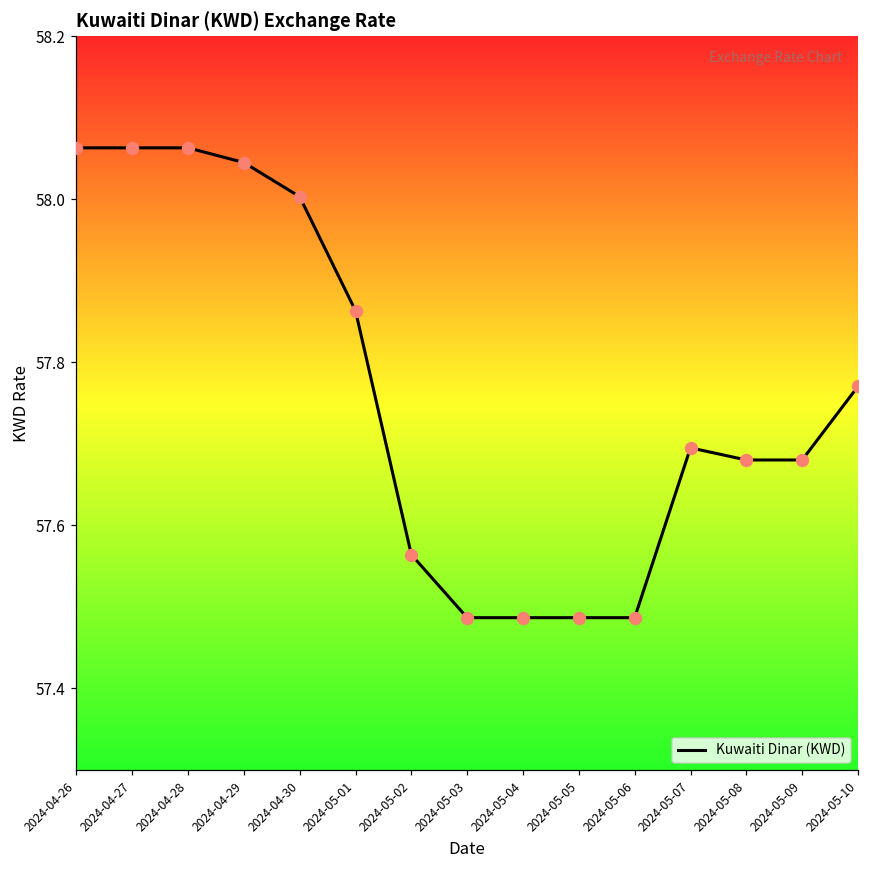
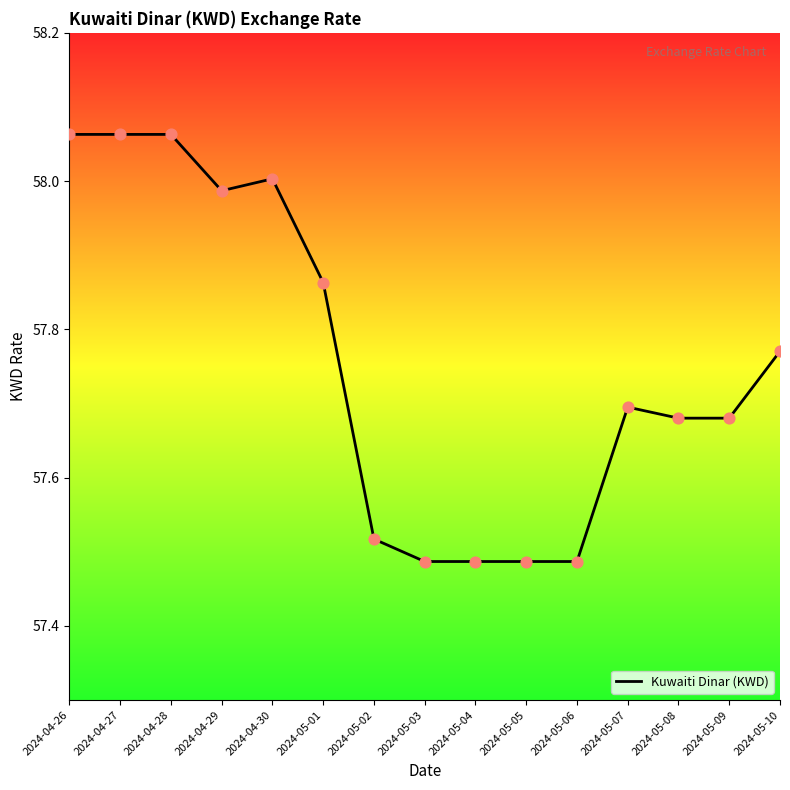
2024-04-29: 58.05 -> 57.99
2024-05-02: 57.56 -> 57.52
